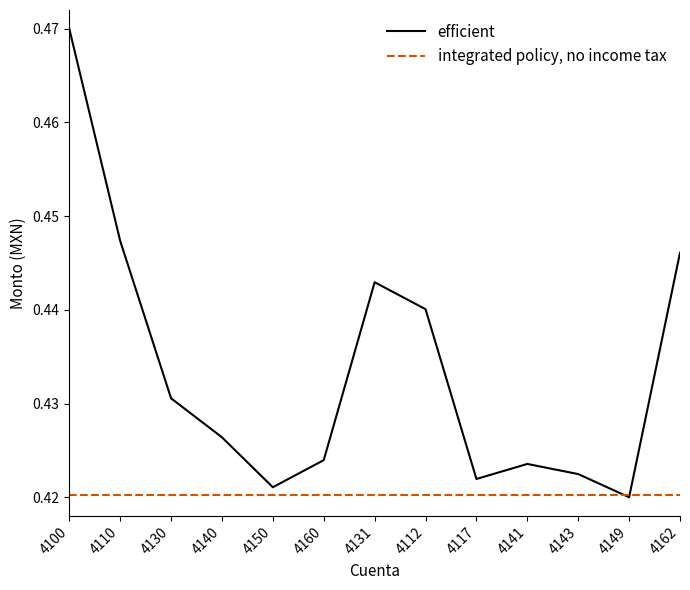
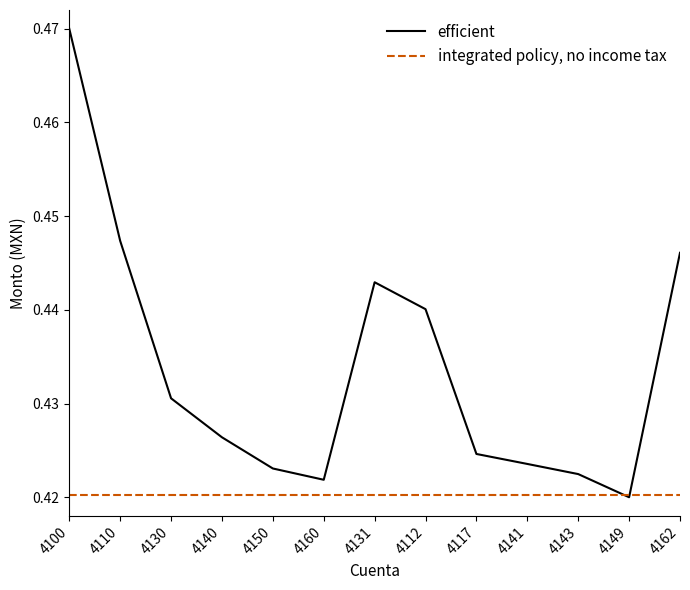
efficient, 4150: 0.421 -> 0.423
efficient, 4160: 0.424 -> 0.422
efficient, 4117: 0.422 -> 0.425
